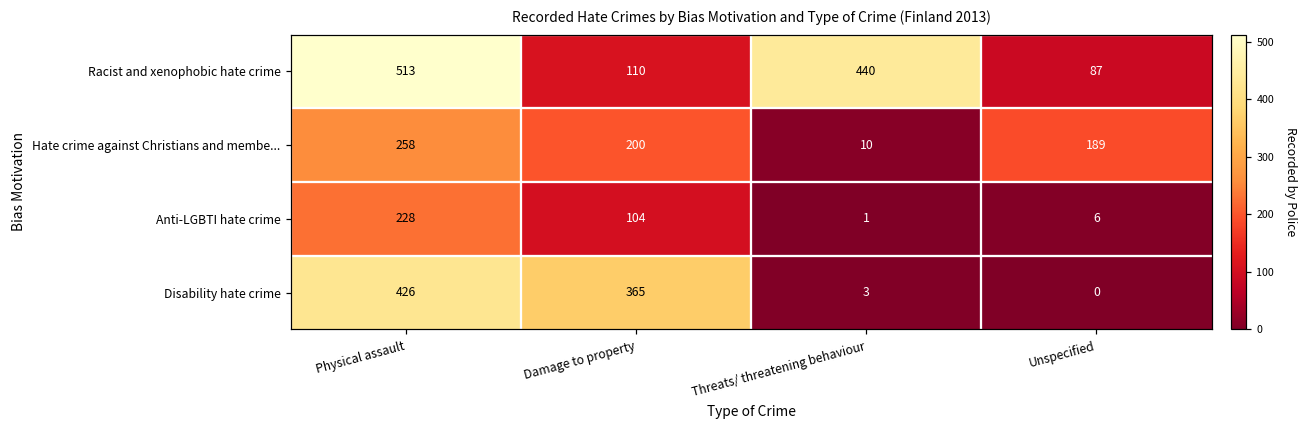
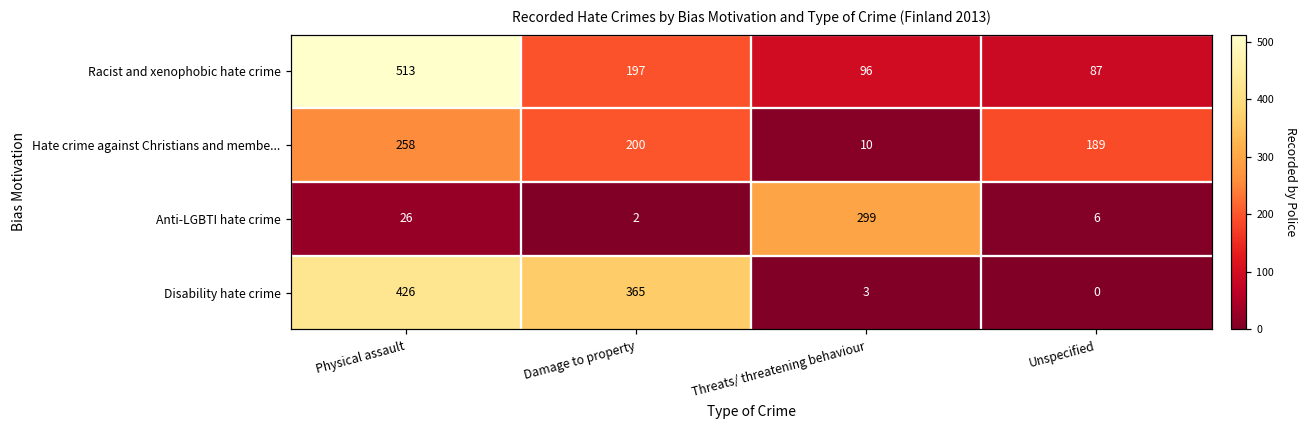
Racist and xenophobic hate crime, Damage to property: 110 -> 197
Racist and xenophobic hate crime, Threats/ threatening behaviour: 440 -> 96
Anti-LGBTI hate crime, Physical assault: 228 -> 26
Anti-LGBTI hate crime, Damage to property: 104 -> 2
Anti-LGBTI hate crime, Threats/ threatening behaviour: 1 -> 299
